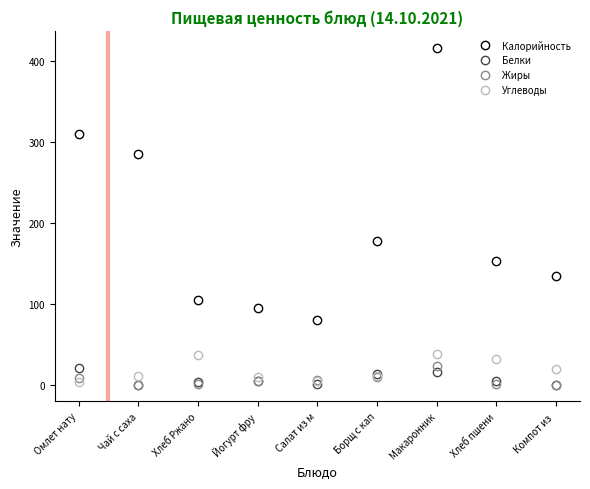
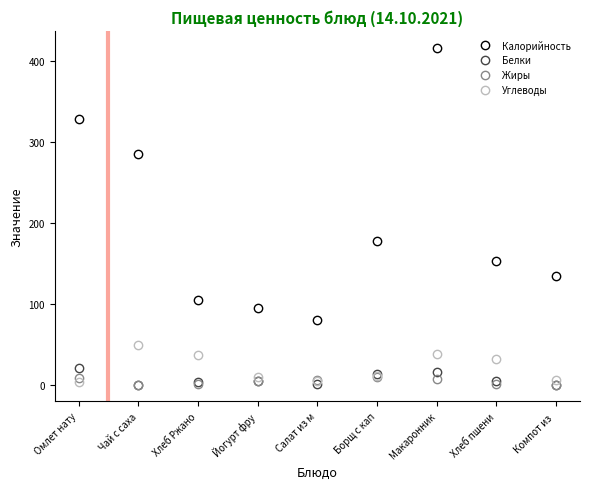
Калорийность, Омлет нату: 310 -> 330
Углеводы, Чай с саха: 10 -> 50
Жиры, Макаронник: 20 -> 10
Углеводы, Компот из: 20 -> 10
